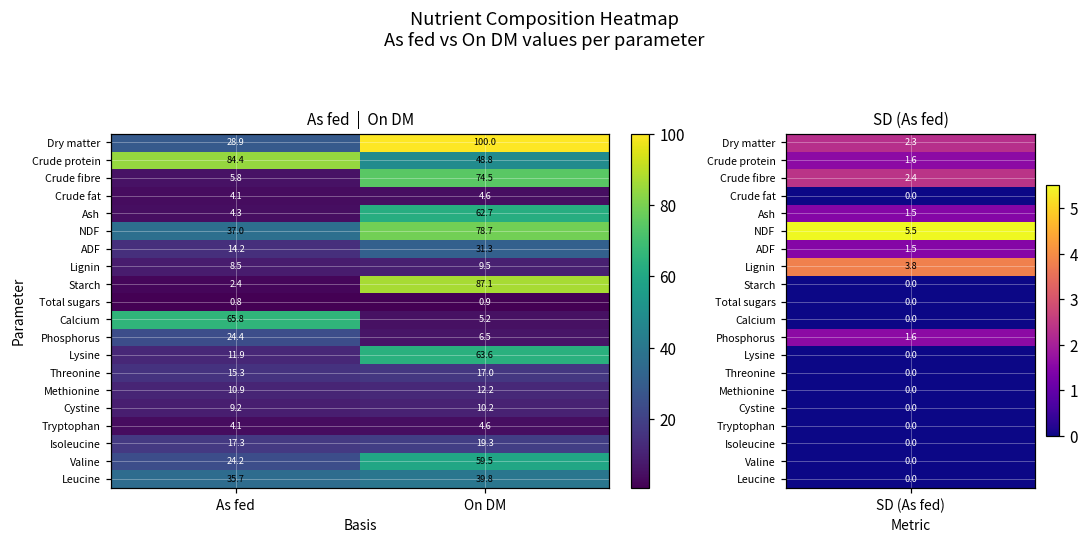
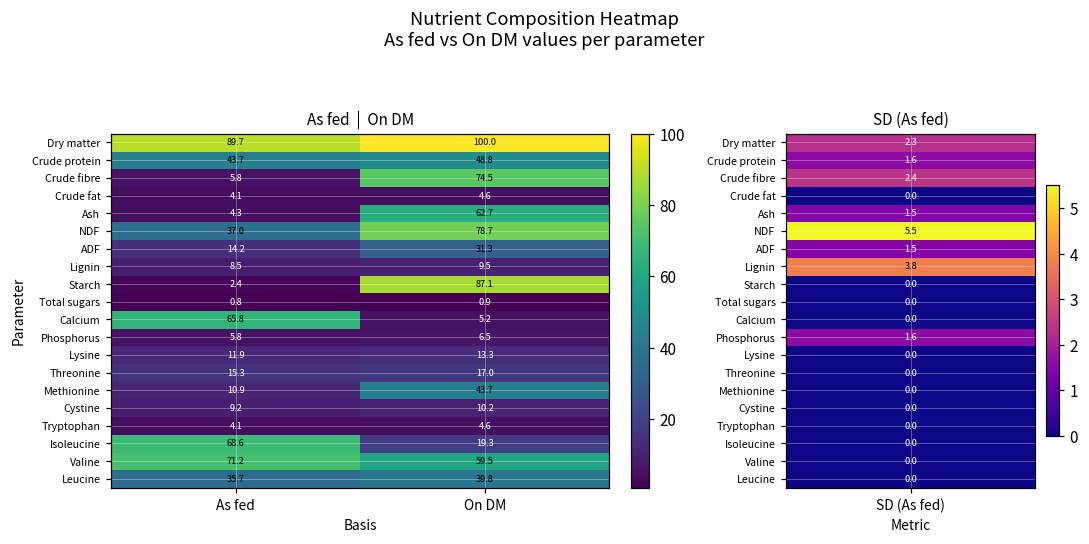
Dry matter, As fed: 28.9 -> 89.7
Crude protein, As fed: 84.4 -> 43.7
Phosphorus, As fed: 24.4 -> 5.8
Lysine, On DM: 63.6 -> 13.3
Methionine, On DM: 12.2 -> 43.7
Isoleucine, As fed: 17.3 -> 68.6
Valine, As fed: 24.2 -> 71.2
